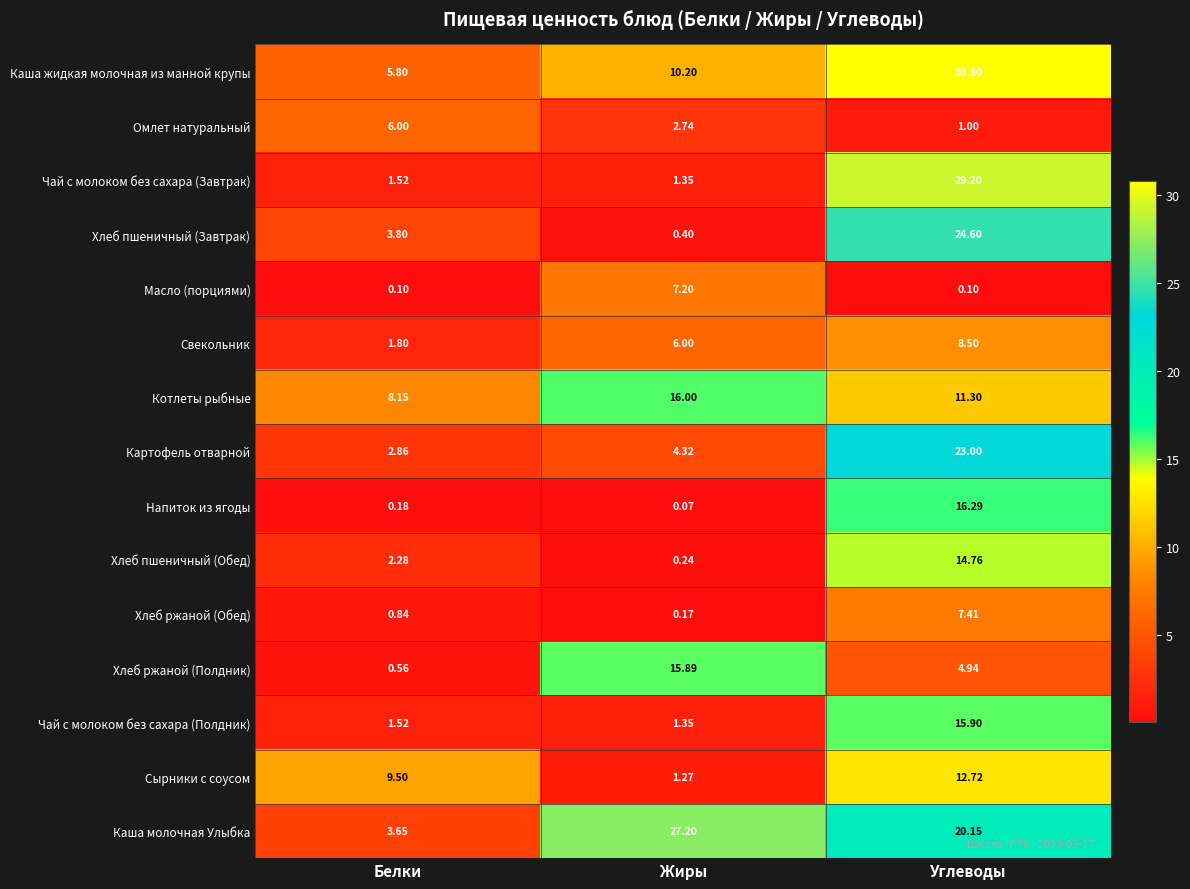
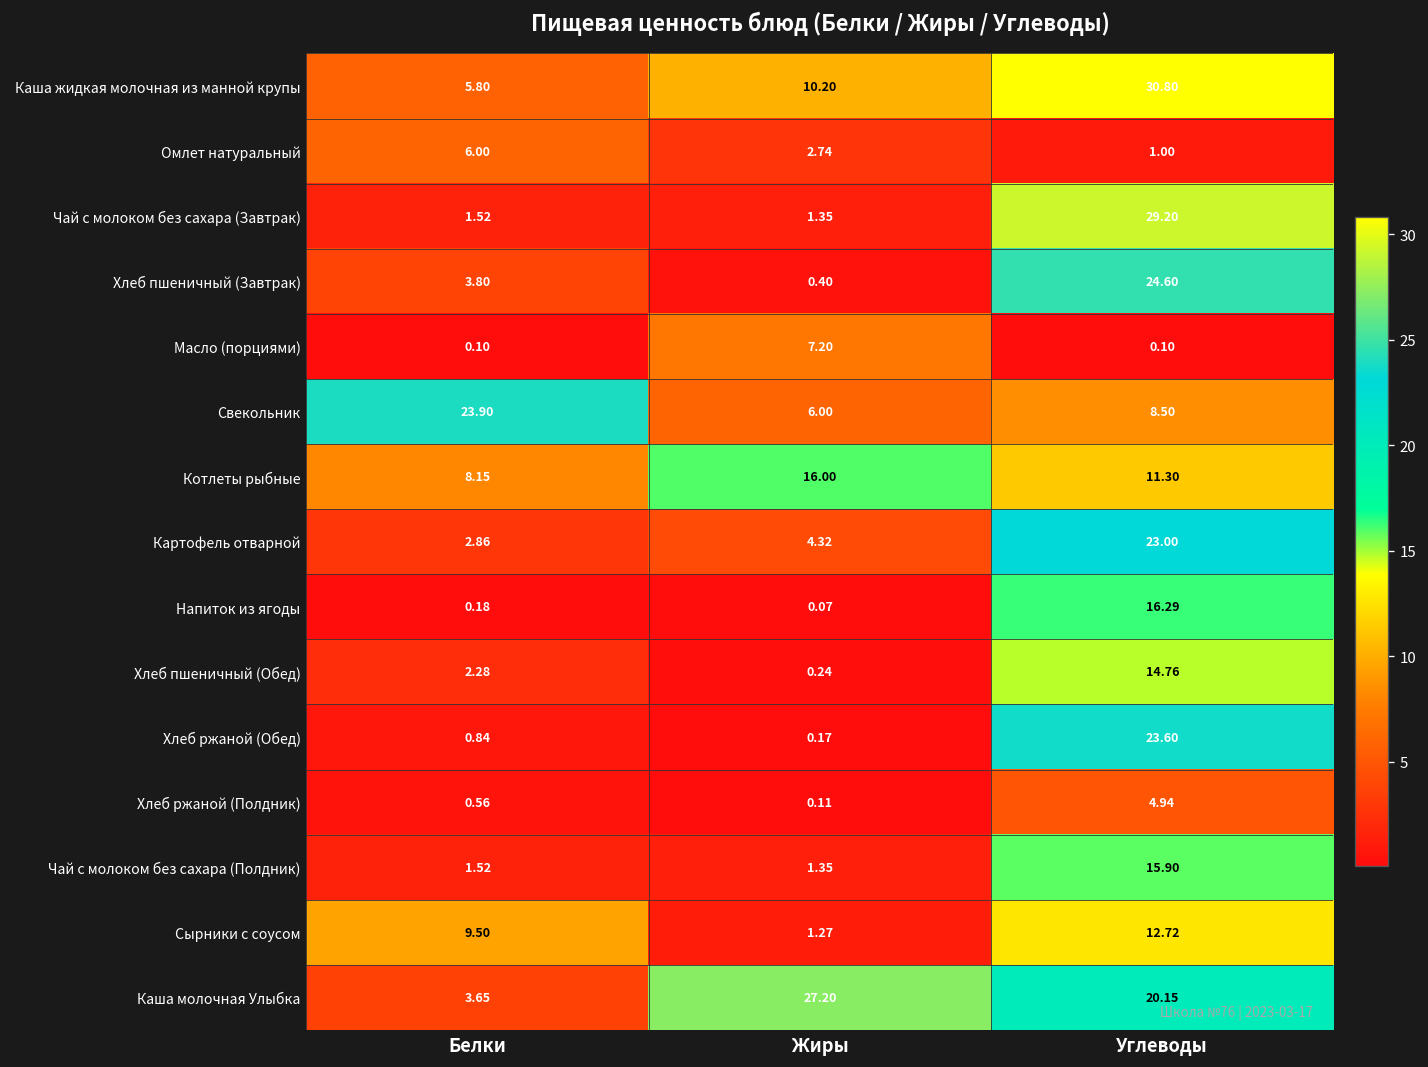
Свекольник, Белки: 1.80 -> 23.90
Хлеб ржаной (Обед), Углеводы: 7.41 -> 23.60
Хлеб ржаной (Полдник), Жиры: 15.89 -> 0.11
